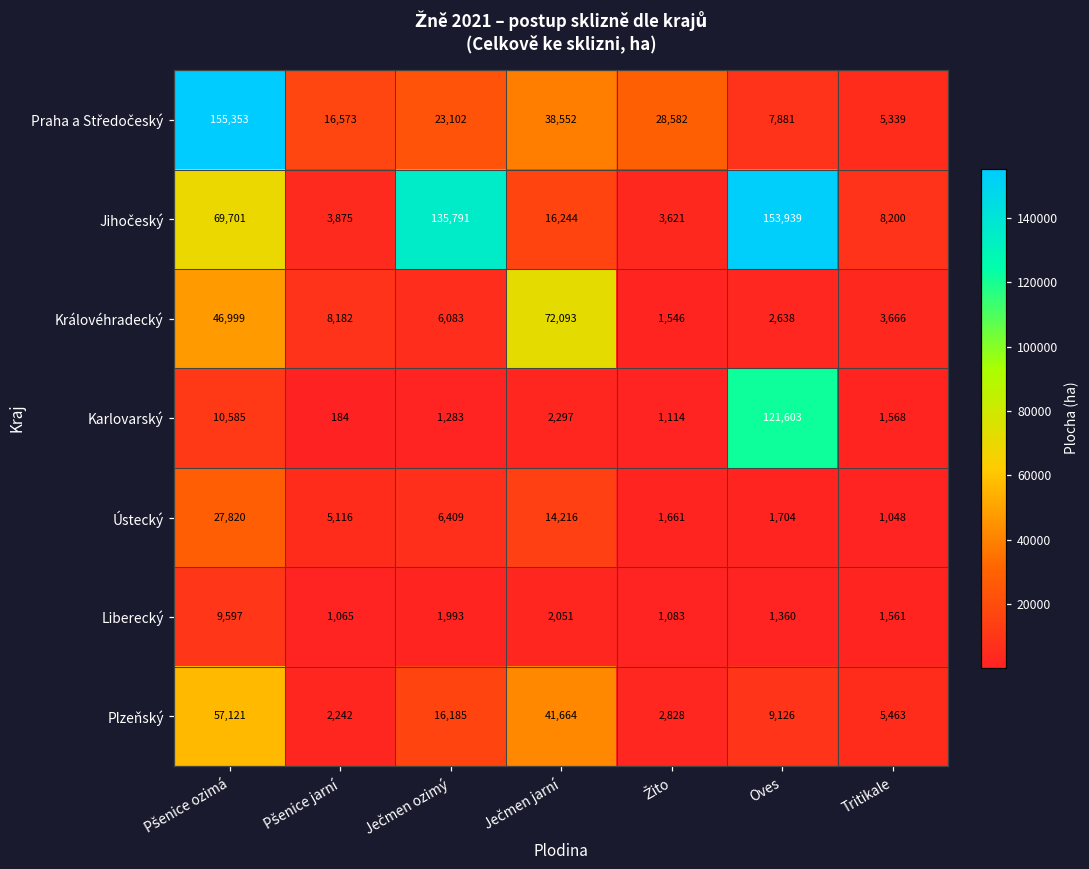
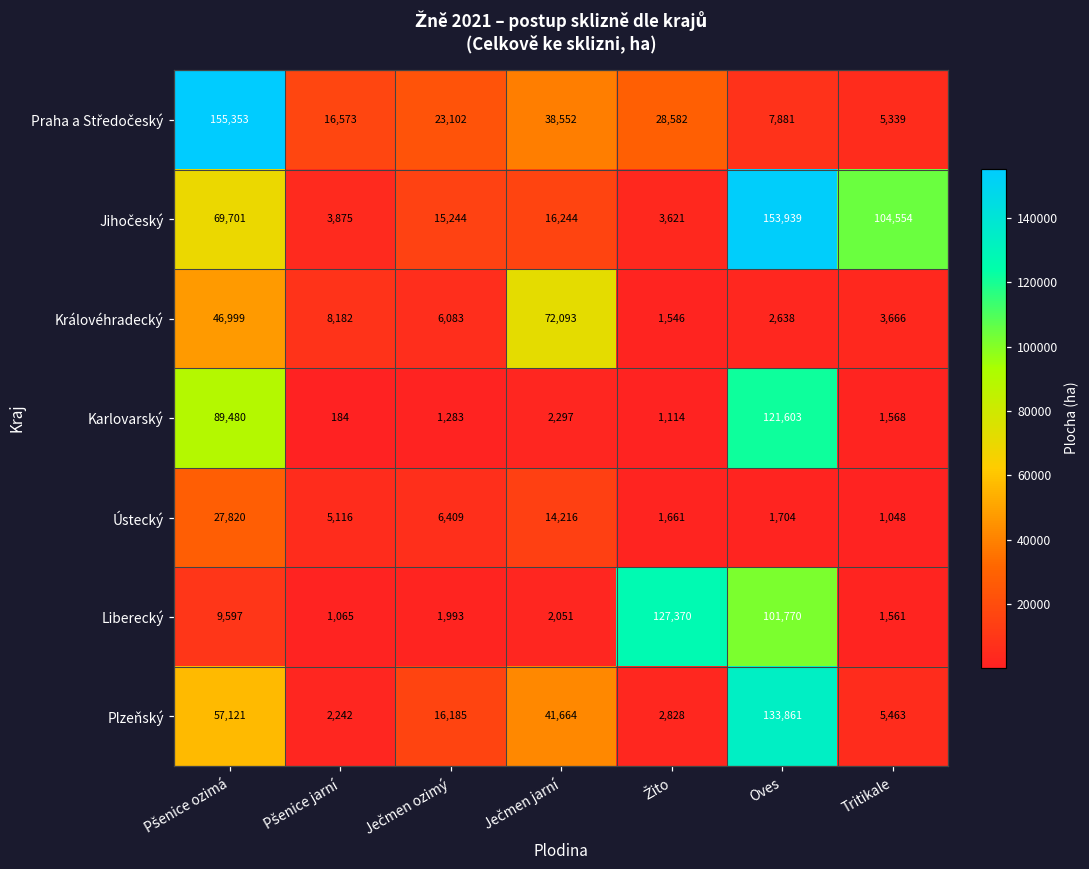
Jihočeský, Ječmen ozimý: 135,791 -> 15,244
Jihočeský, Tritikale: 8,200 -> 104,554
Karlovarský, Pšenice ozimá: 10,585 -> 89,480
Liberecký, Žito: 1,083 -> 127,370
Liberecký, Oves: 1,360 -> 101,770
Plzeňský, Oves: 9,126 -> 133,861
